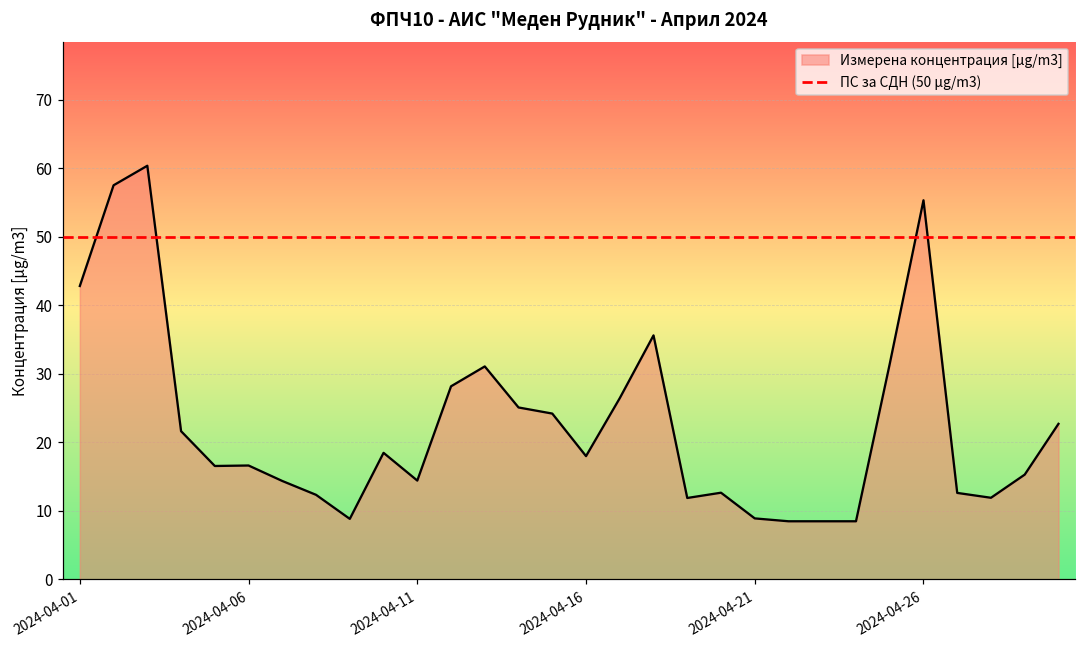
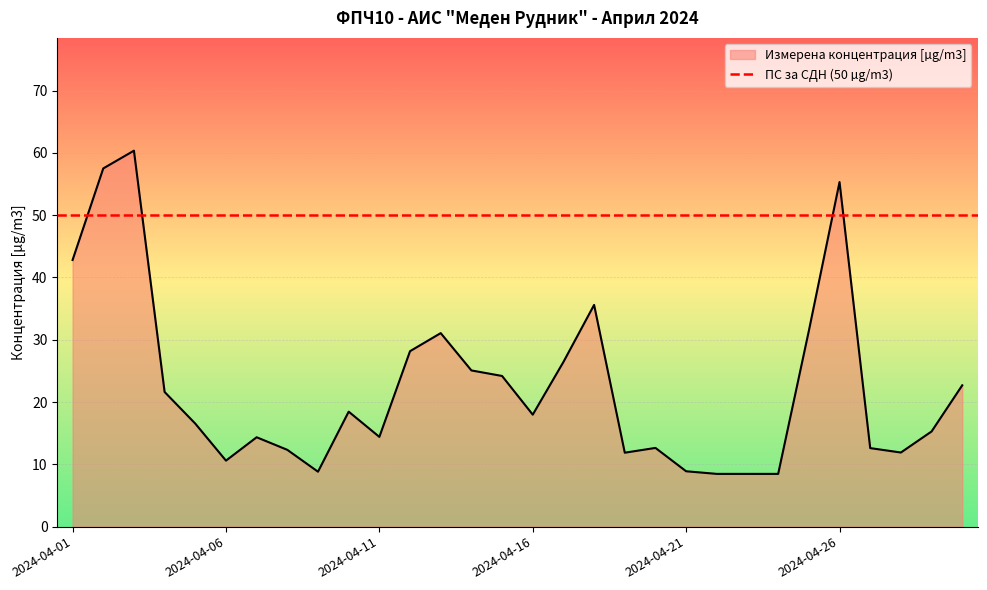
2024-04-06: 17 -> 11
